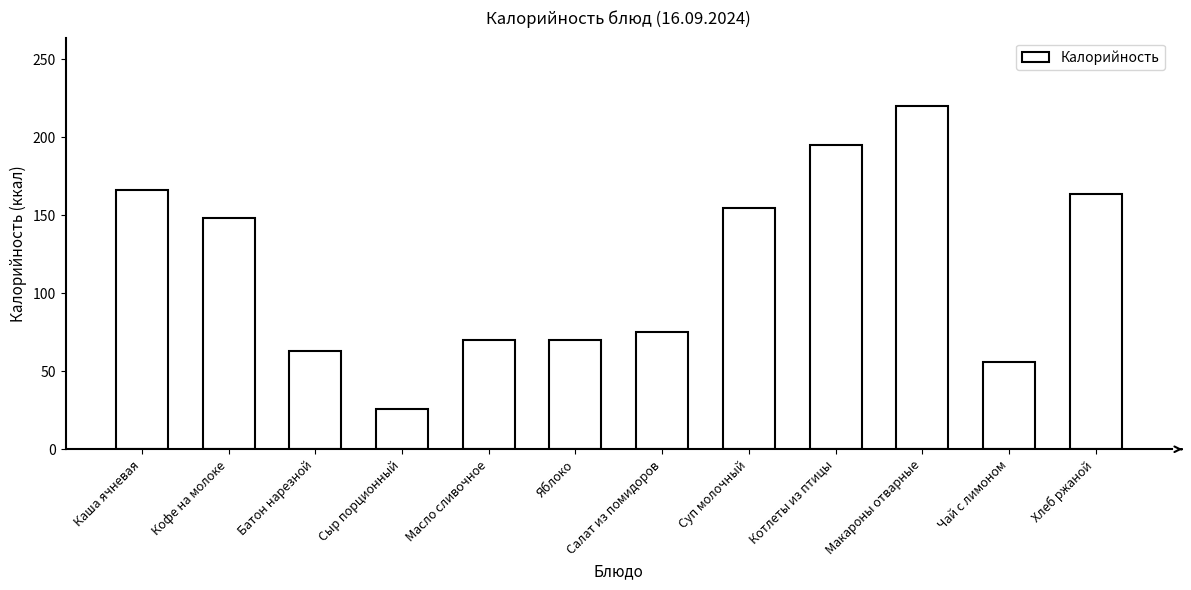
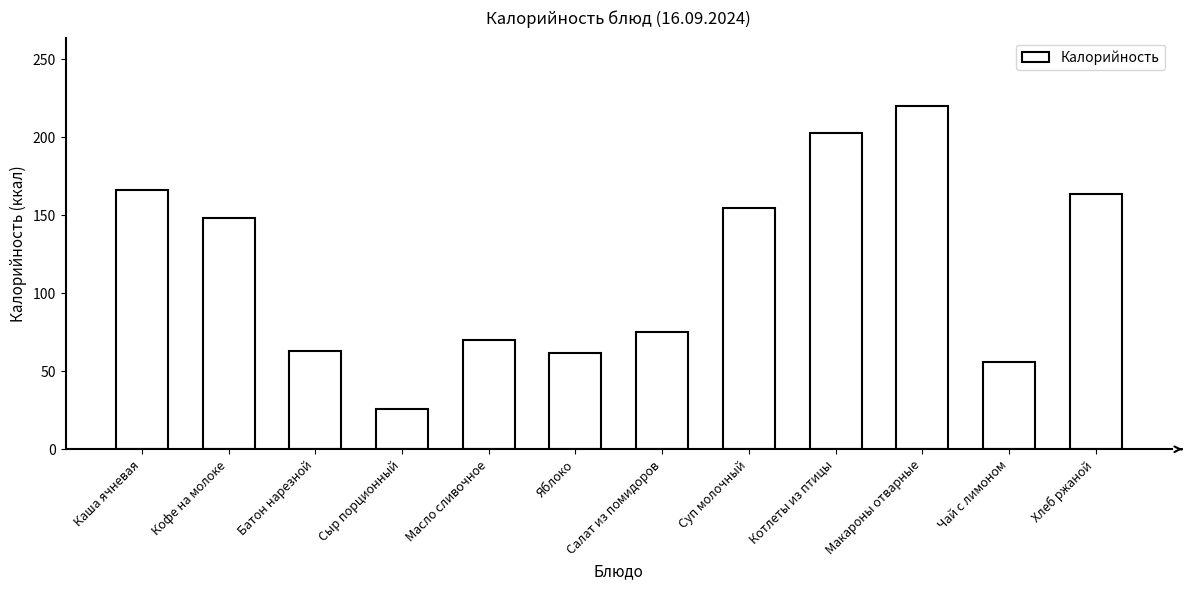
Яблоко: 70 -> 62
Котлеты из птицы: 195 -> 203
